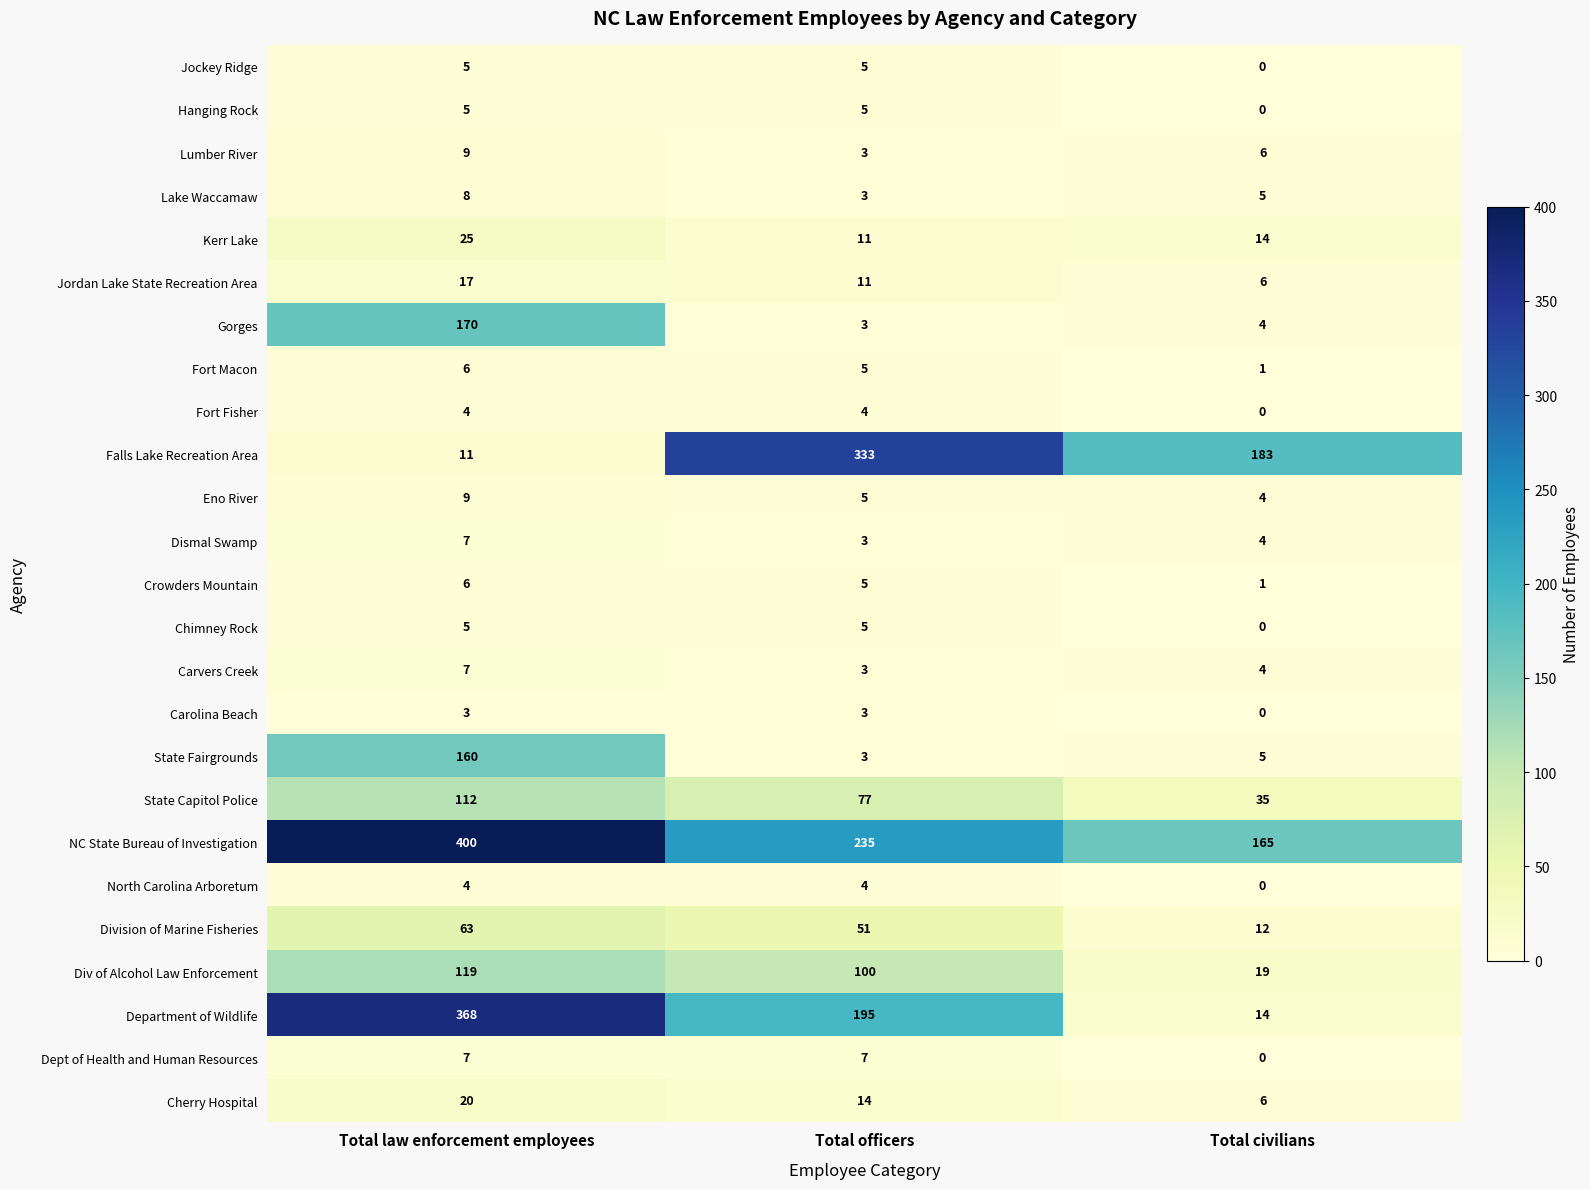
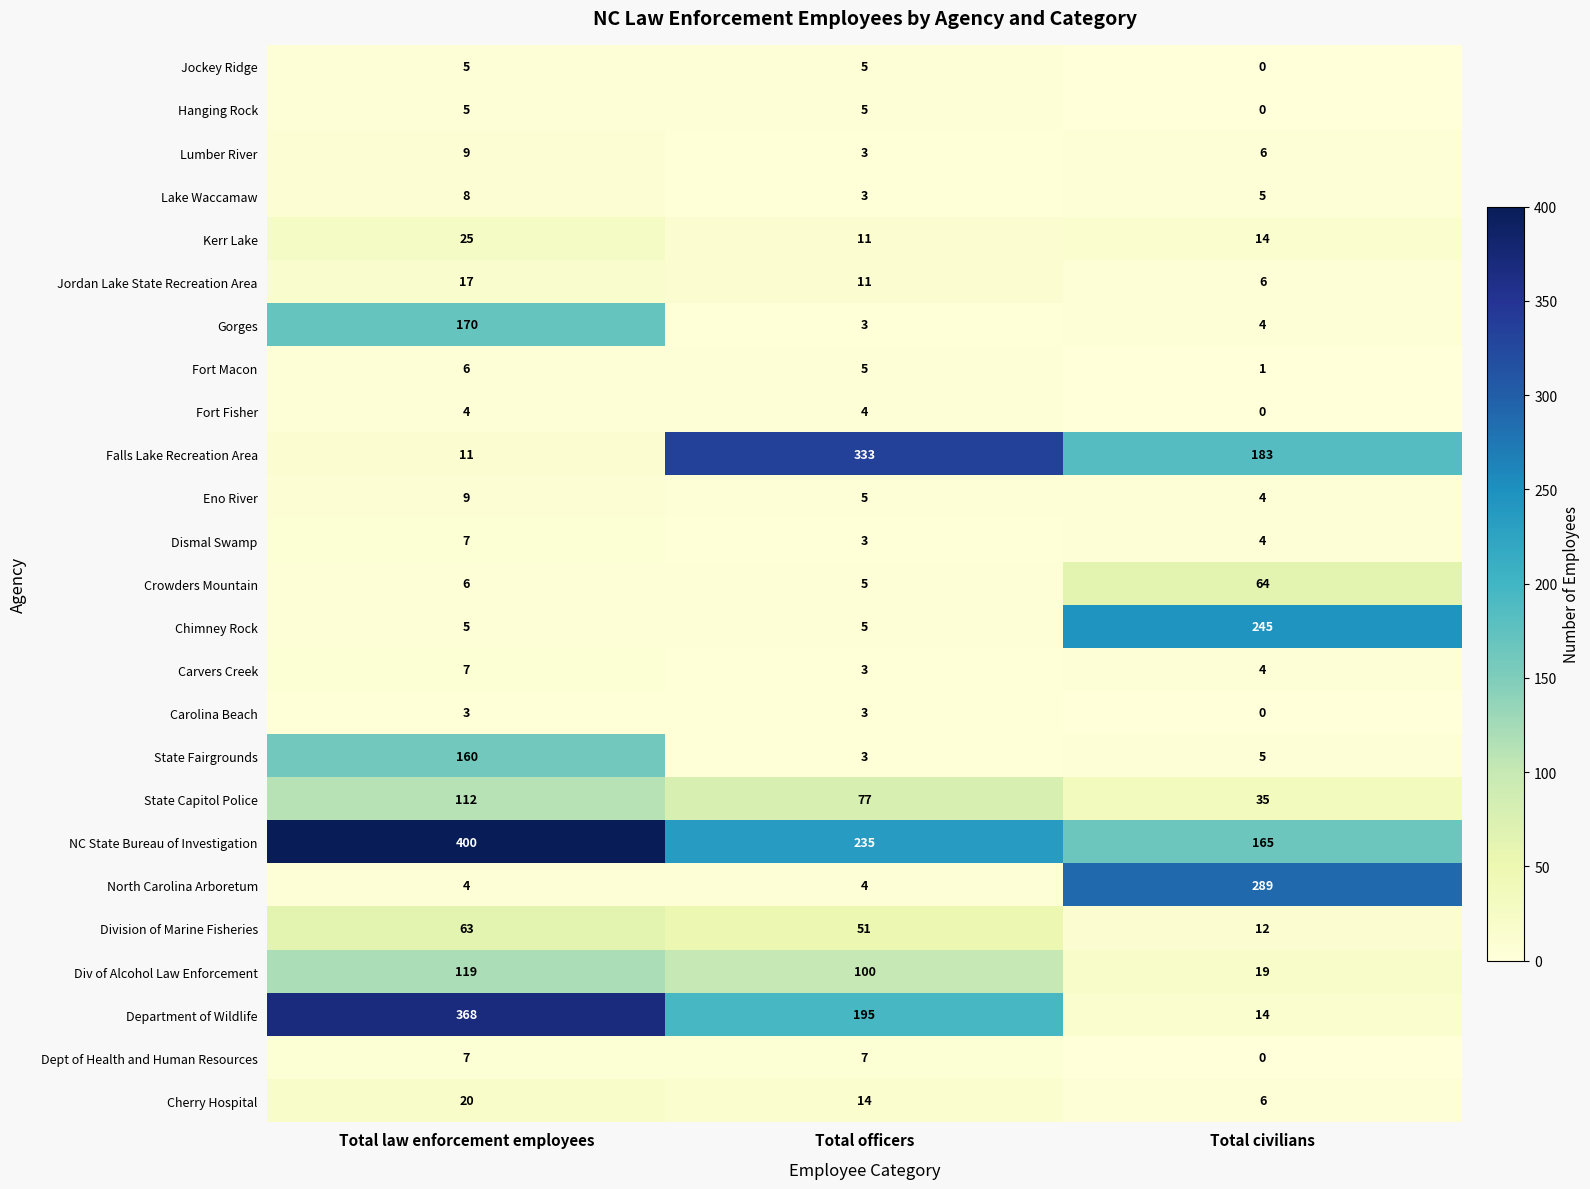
Crowders Mountain, Total civilians: 1 -> 64
Chimney Rock, Total civilians: 0 -> 245
North Carolina Arboretum, Total civilians: 0 -> 289
